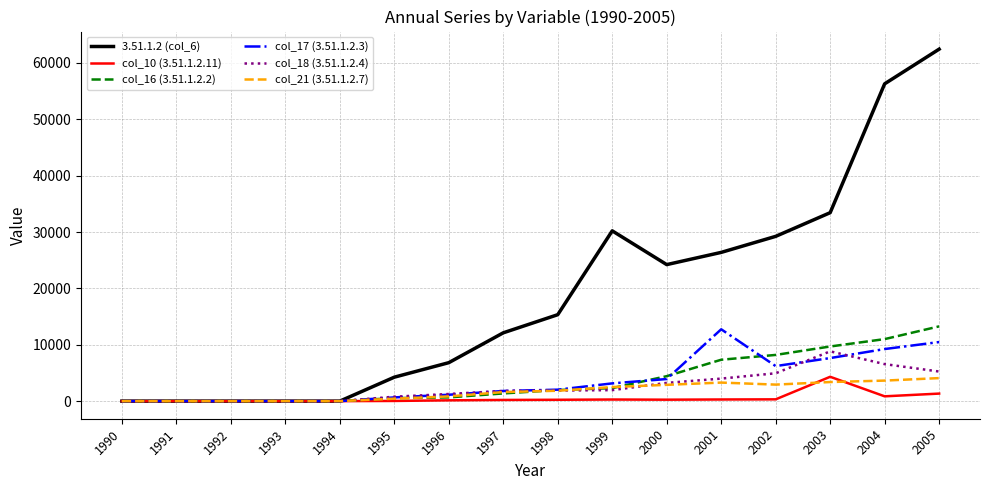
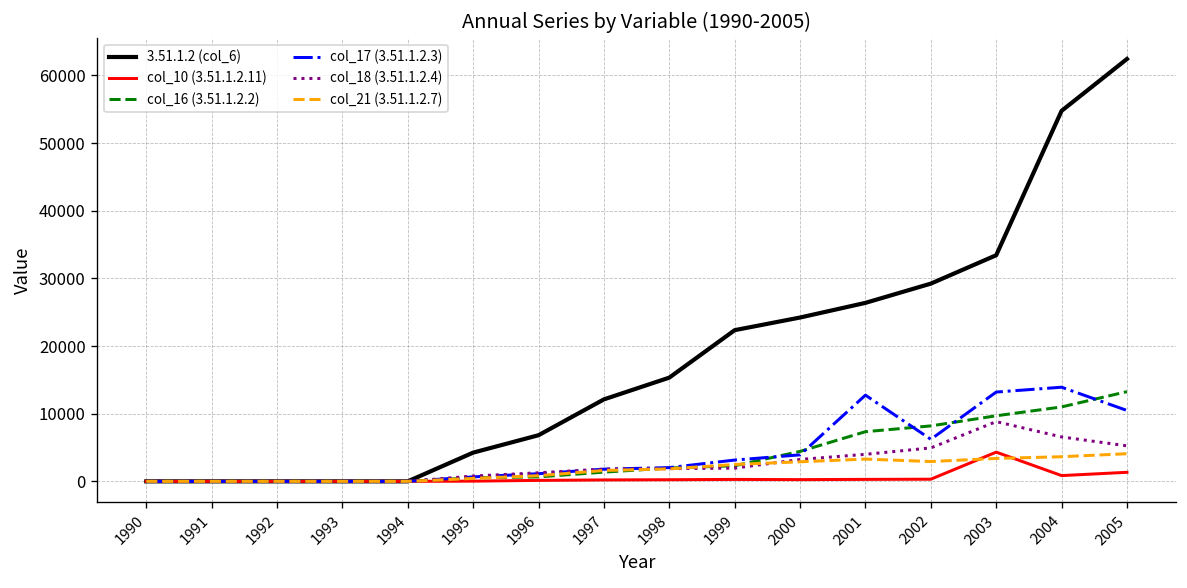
3.51.1.2 (col_6), 1999: 30000 -> 22000
col_17 (3.51.1.2.3), 2003: 8000 -> 13000
3.51.1.2 (col_6), 2004: 56000 -> 55000
col_17 (3.51.1.2.3), 2004: 9000 -> 14000
